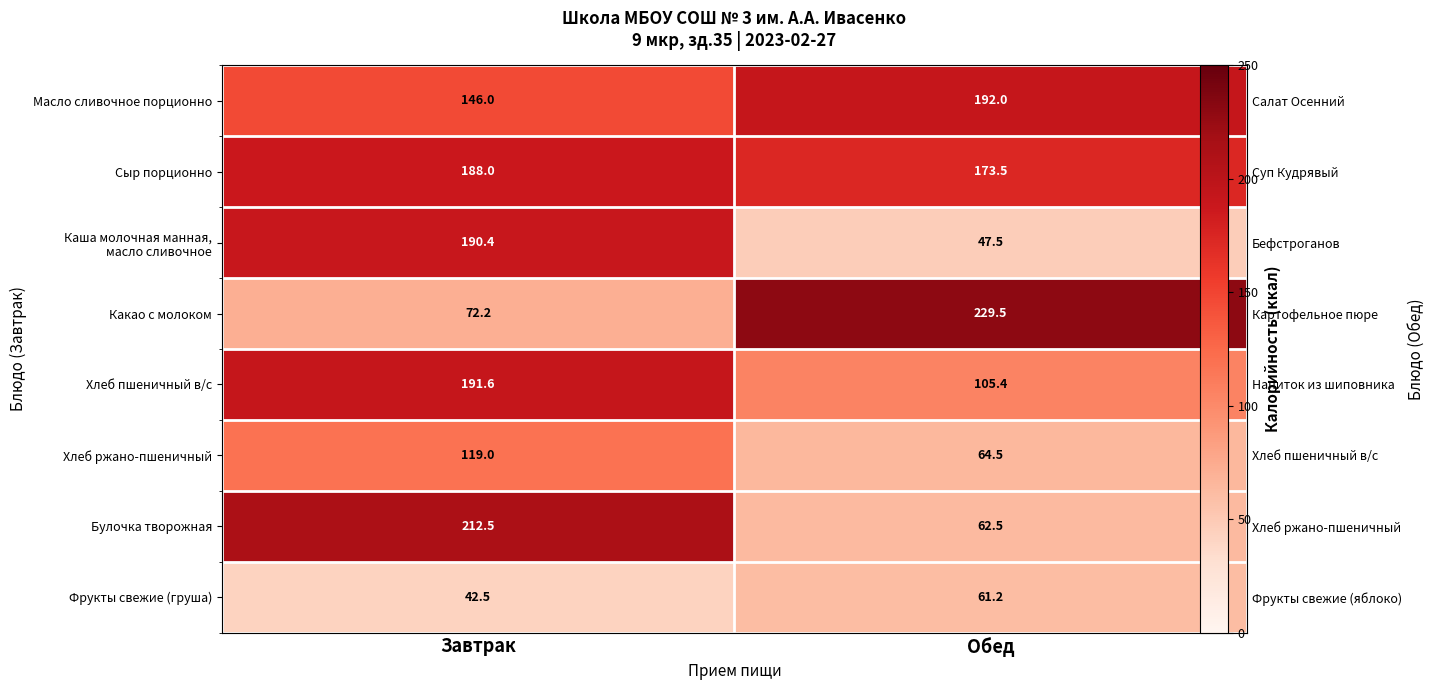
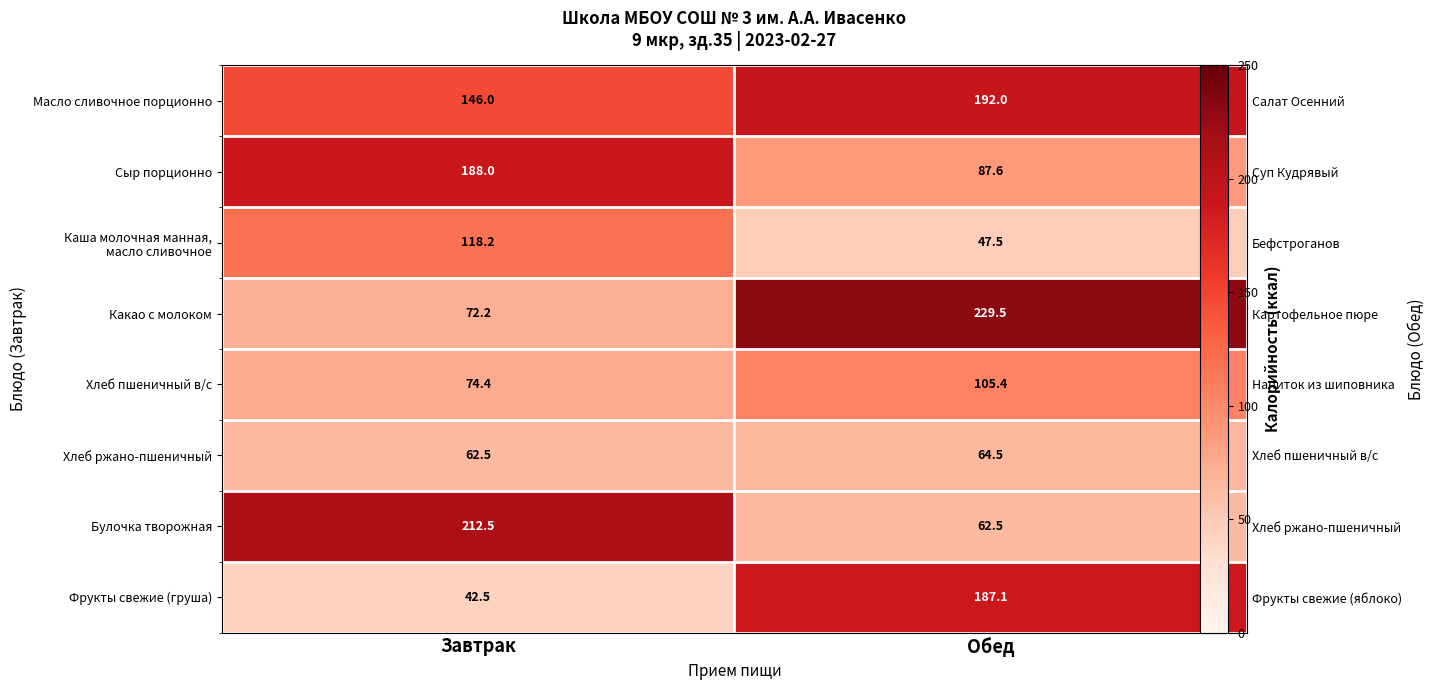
Сыр порционно, Обед: 173.5 -> 87.6
Каша молочная манная, масло сливочное, Завтрак: 190.4 -> 118.2
Хлеб пшеничный в/с, Завтрак: 191.6 -> 74.4
Хлеб ржано-пшеничный, Завтрак: 119.0 -> 62.5
Фрукты свежие (груша), Обед: 61.2 -> 187.1
